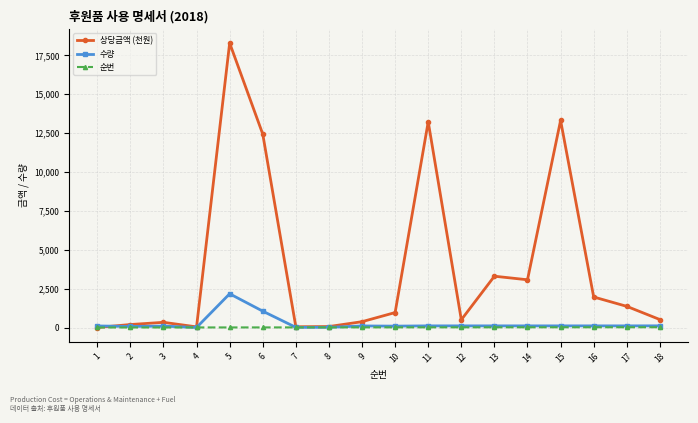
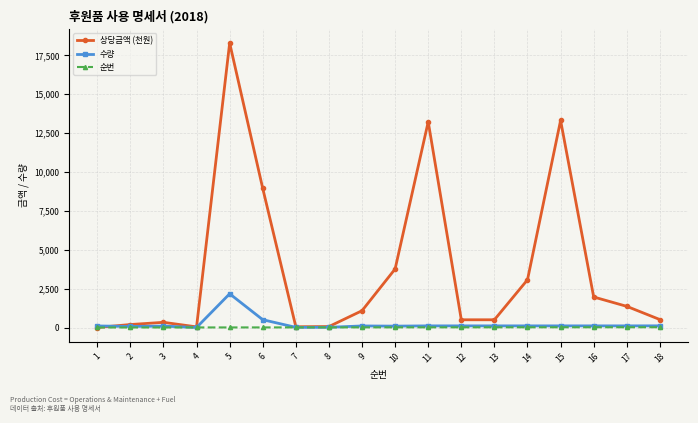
상당금액 (천원), 6: 12,400 -> 8,900
수량, 6: 1,100 -> 500
상당금액 (천원), 9: 400 -> 1,100
상당금액 (천원), 10: 1,000 -> 3,800
상당금액 (천원), 13: 3,300 -> 500
